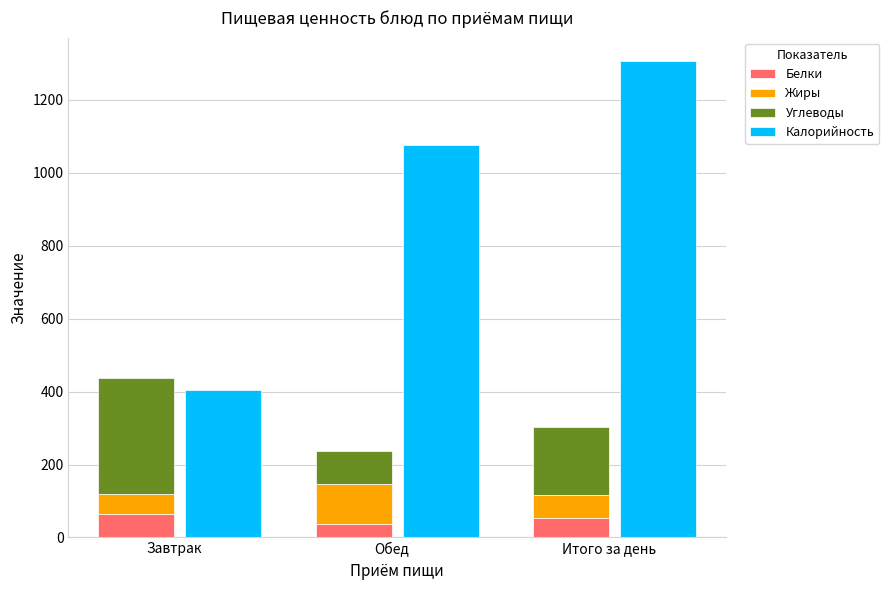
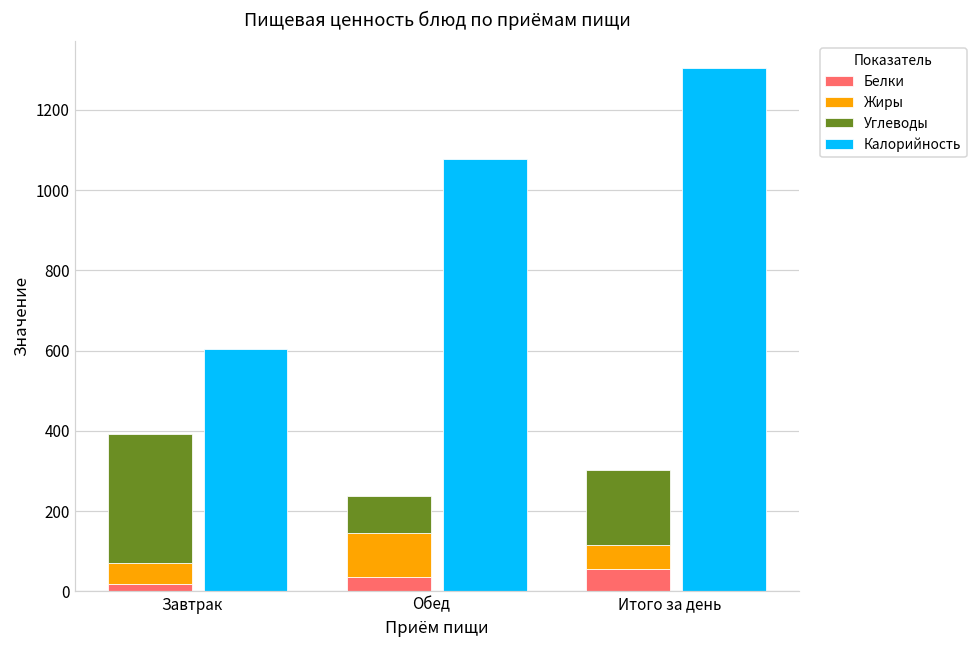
Белки, Завтрак: 70 -> 20
Калорийность, Завтрак: 410 -> 600
